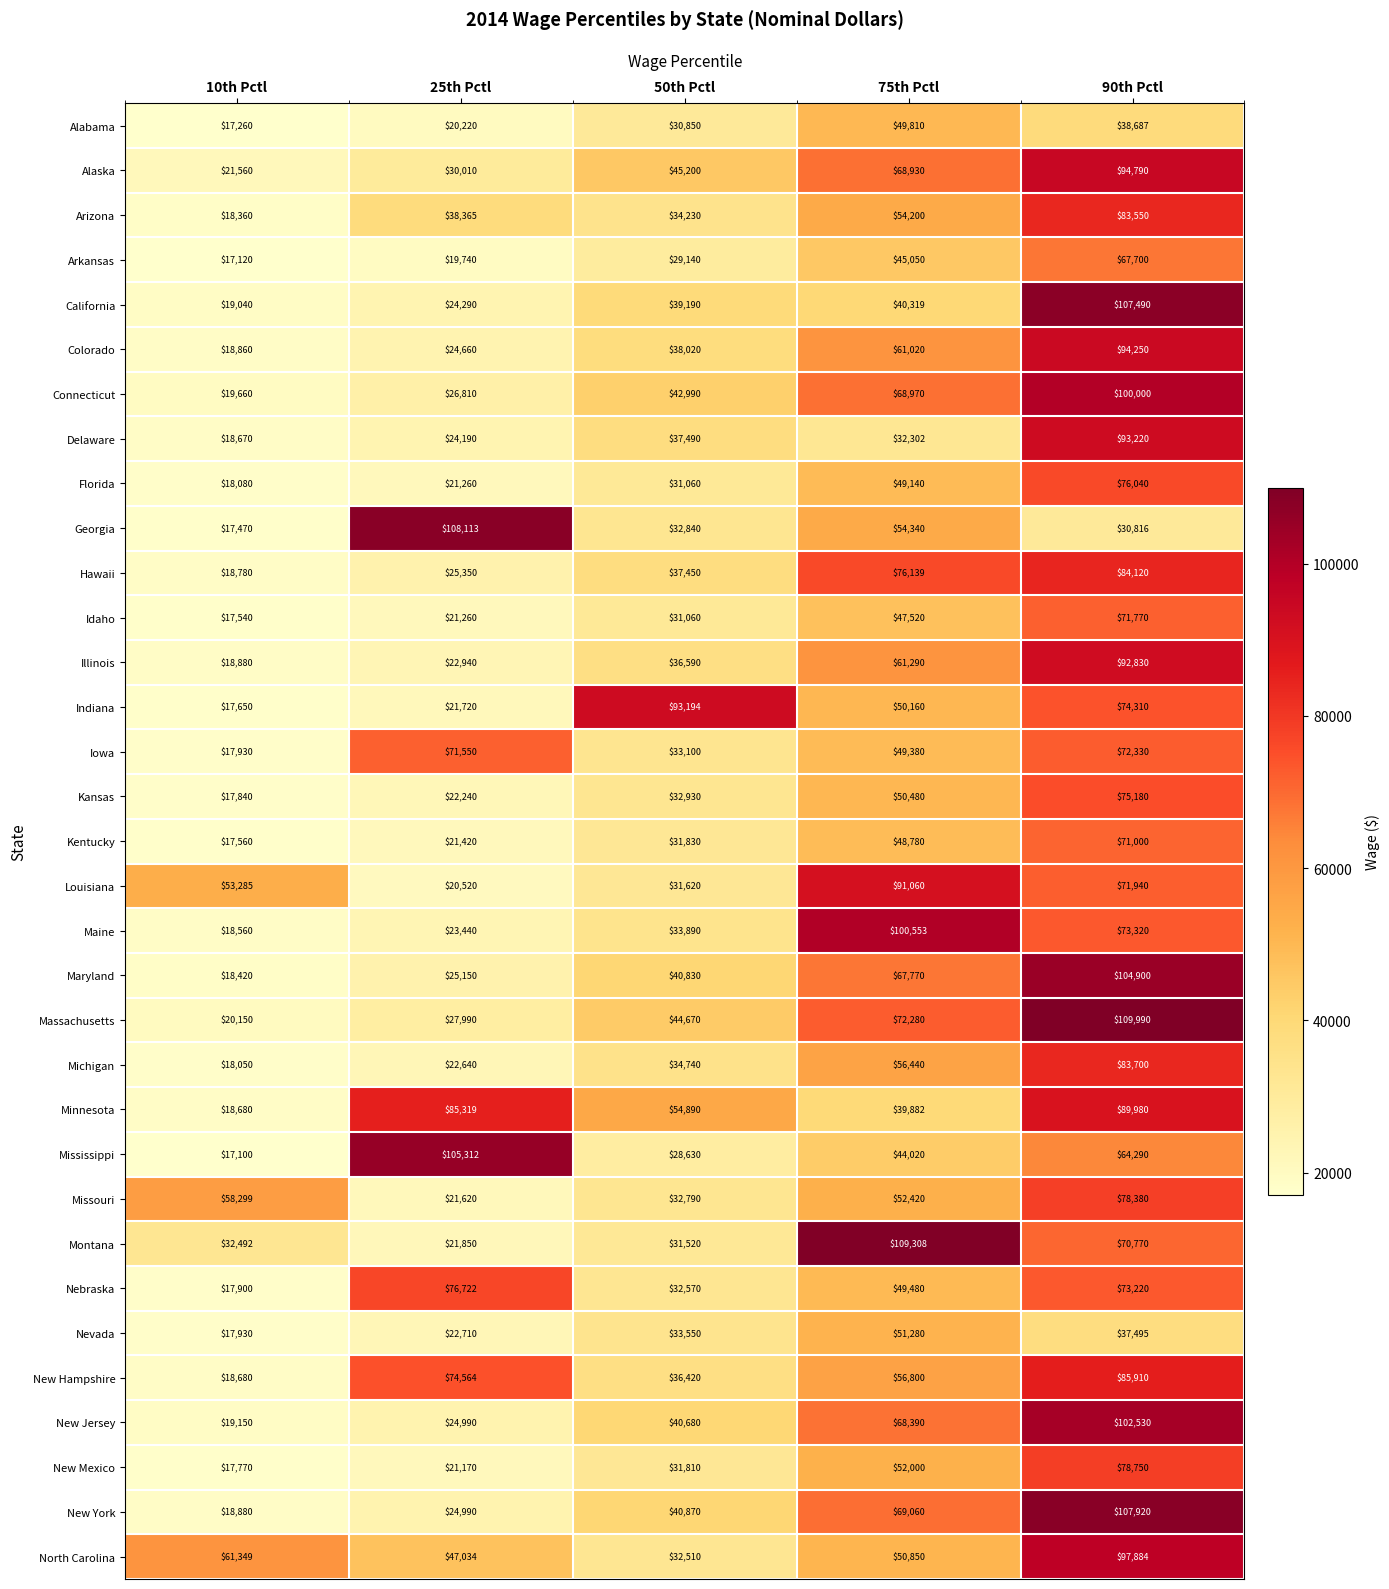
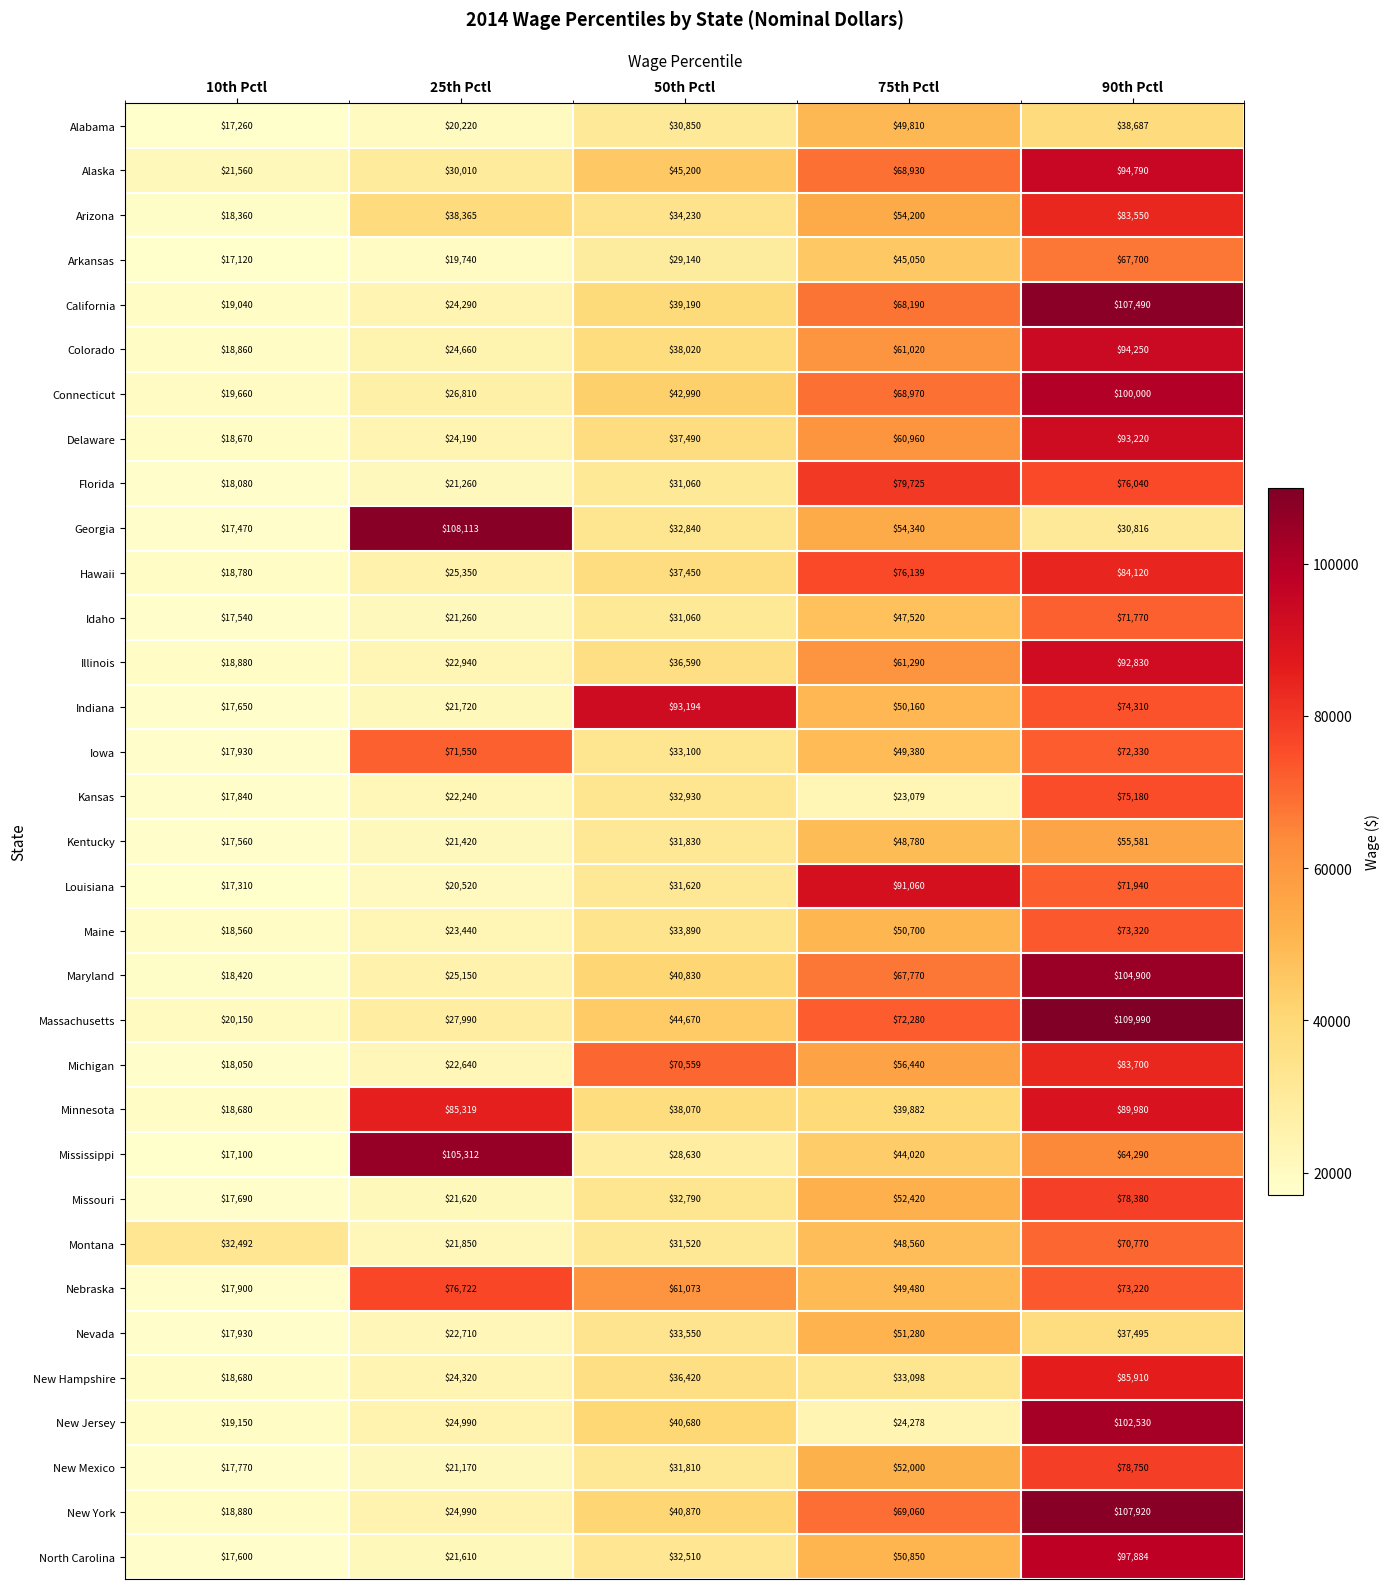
California, 75th Pctl: $40,319 -> $68,190
Delaware, 75th Pctl: $32,302 -> $60,960
Florida, 75th Pctl: $49,140 -> $79,725
Kansas, 75th Pctl: $50,480 -> $23,079
Kentucky, 90th Pctl: $71,000 -> $55,581
Louisiana, 10th Pctl: $53,285 -> $17,310
Maine, 75th Pctl: $100,553 -> $50,700
Michigan, 50th Pctl: $34,740 -> $70,559
Minnesota, 50th Pctl: $54,890 -> $38,070
Missouri, 10th Pctl: $58,299 -> $17,690
Montana, 75th Pctl: $109,308 -> $48,560
Nebraska, 50th Pctl: $32,570 -> $61,073
New Hampshire, 25th Pctl: $74,564 -> $24,320
New Hampshire, 75th Pctl: $56,800 -> $33,098
New Jersey, 75th Pctl: $68,390 -> $24,278
North Carolina, 10th Pctl: $61,349 -> $17,600
North Carolina, 25th Pctl: $47,034 -> $21,610
